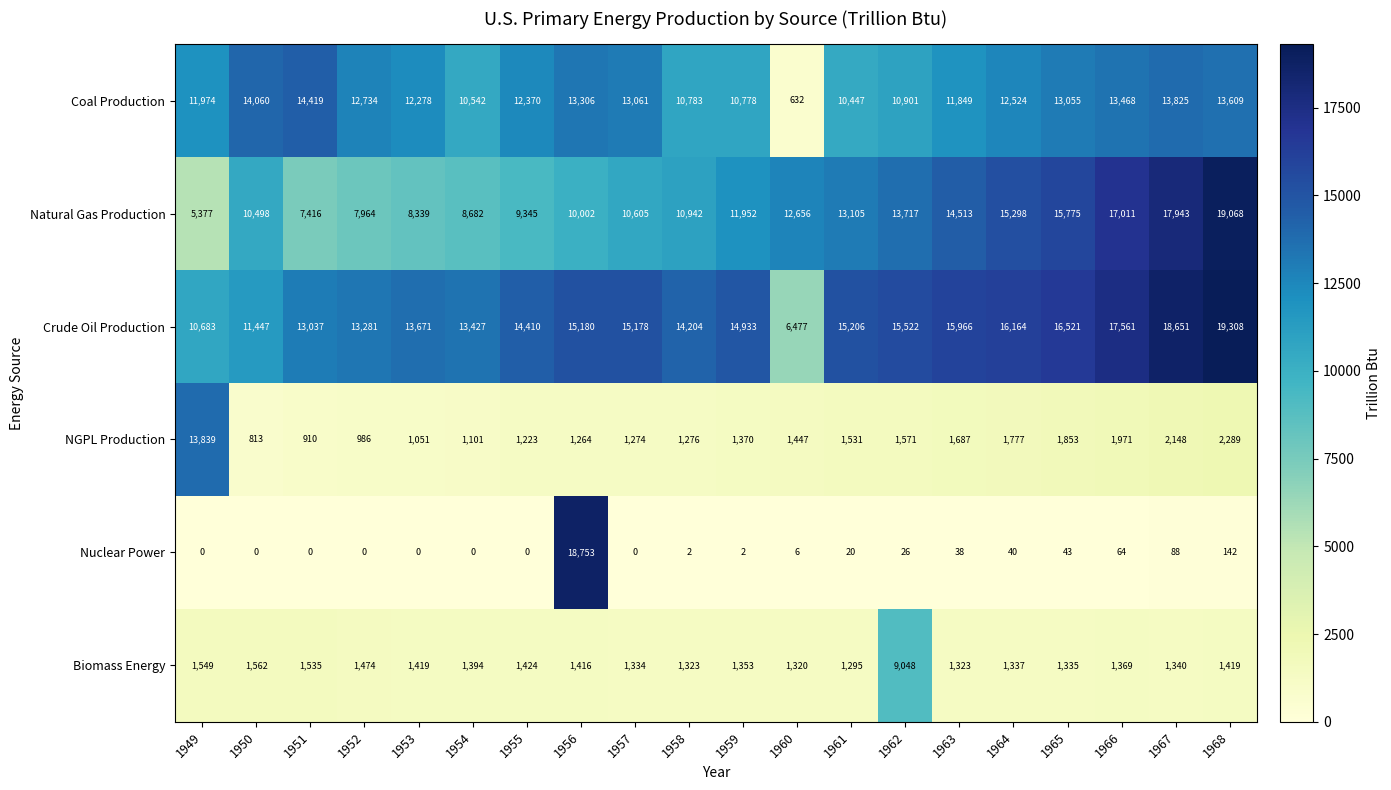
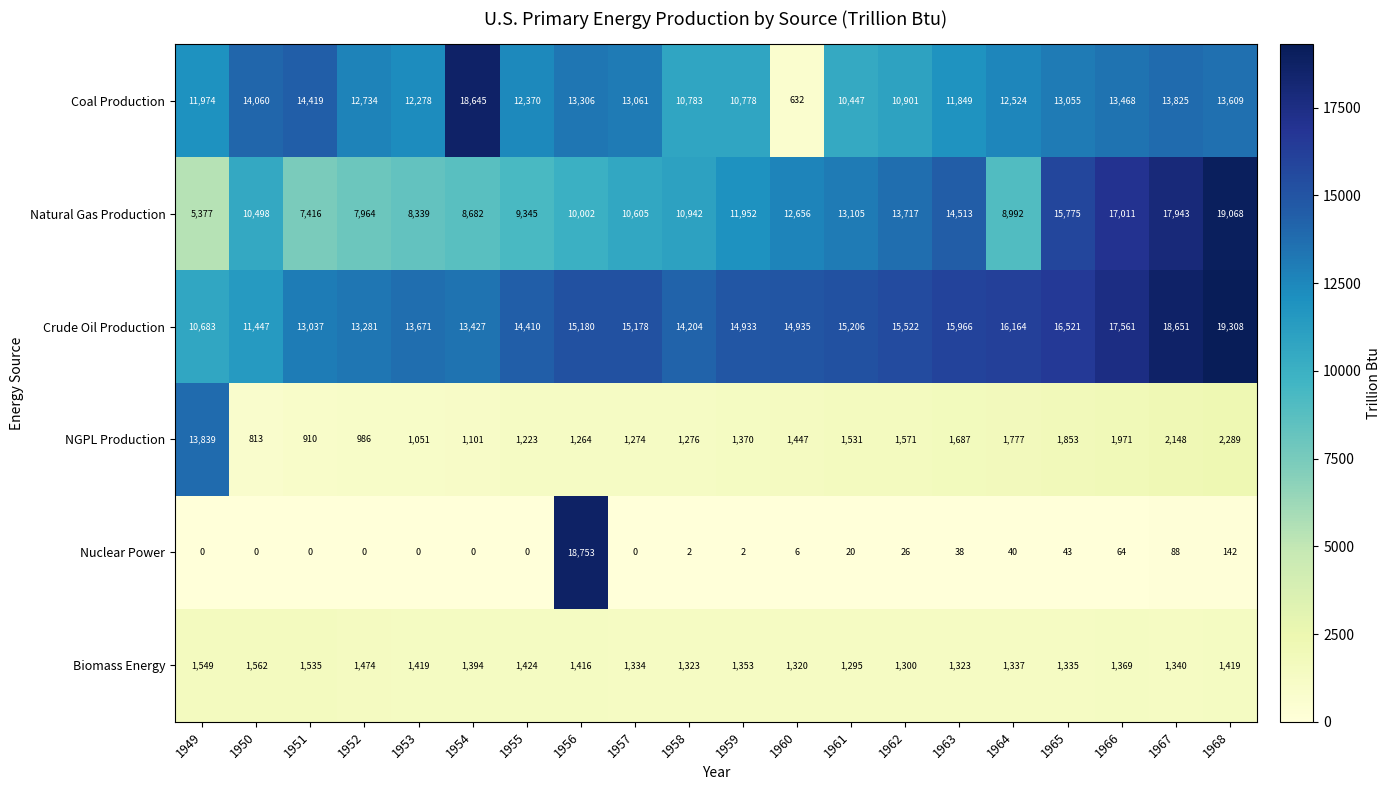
Coal Production, 1954: 10,542 -> 18,645
Natural Gas Production, 1964: 15,298 -> 8,992
Crude Oil Production, 1960: 6,477 -> 14,935
Biomass Energy, 1962: 9,048 -> 1,300
